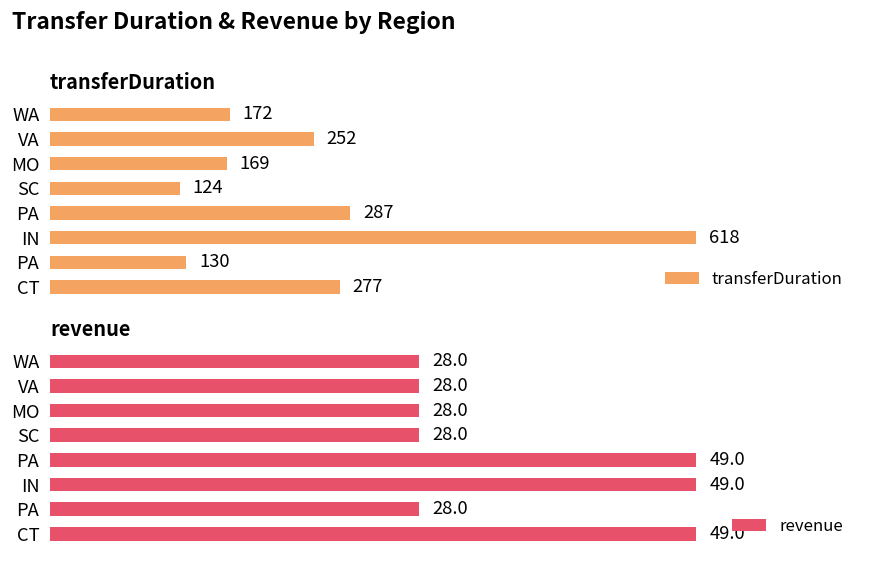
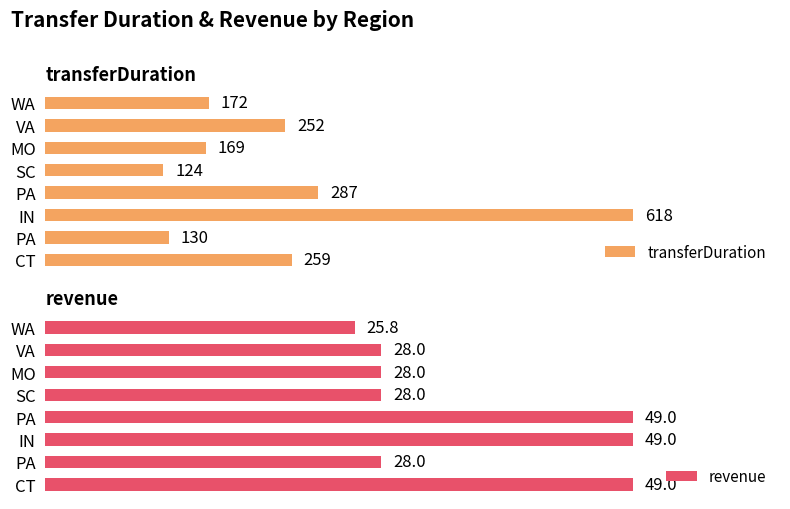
transferDuration, CT: 277 -> 259
revenue, WA: 28.0 -> 25.8
